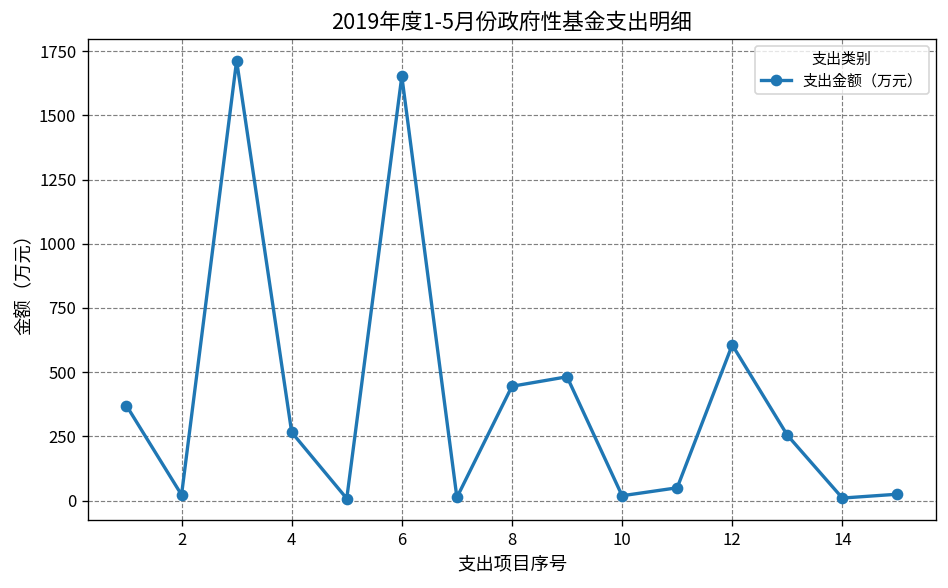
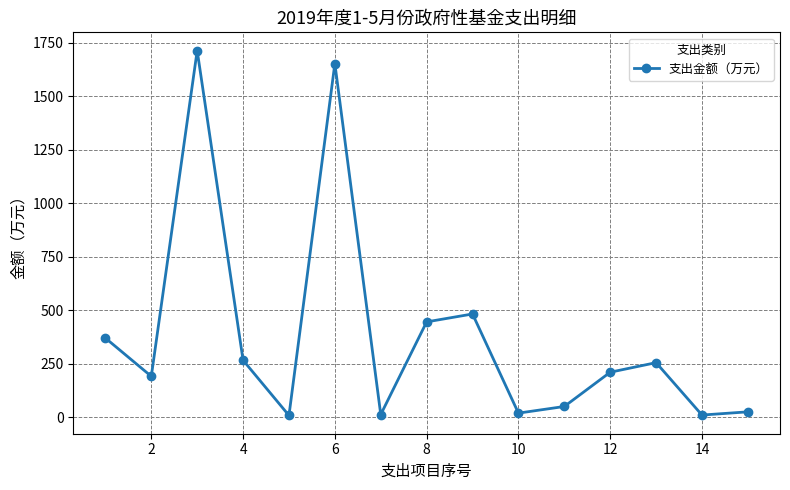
2: 20 -> 190
12: 610 -> 210
